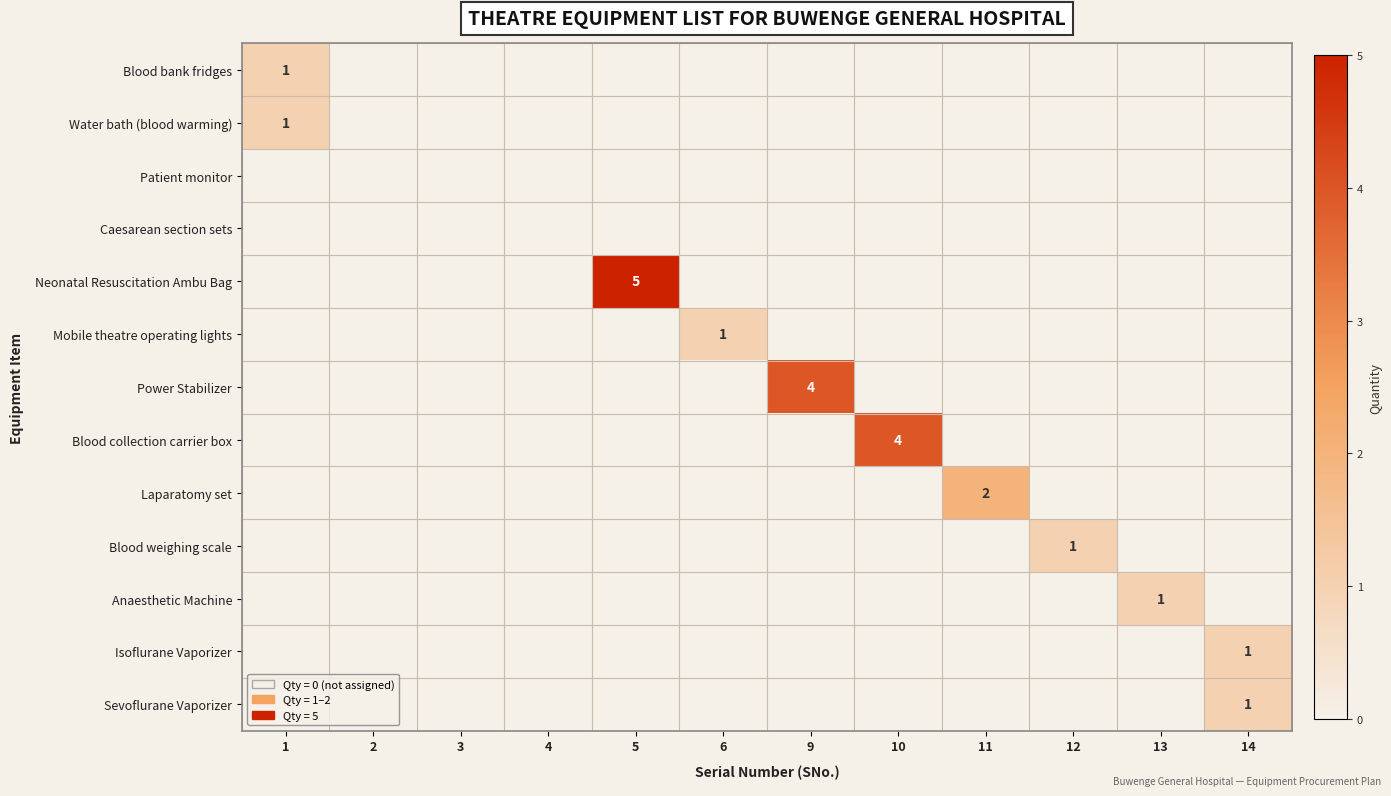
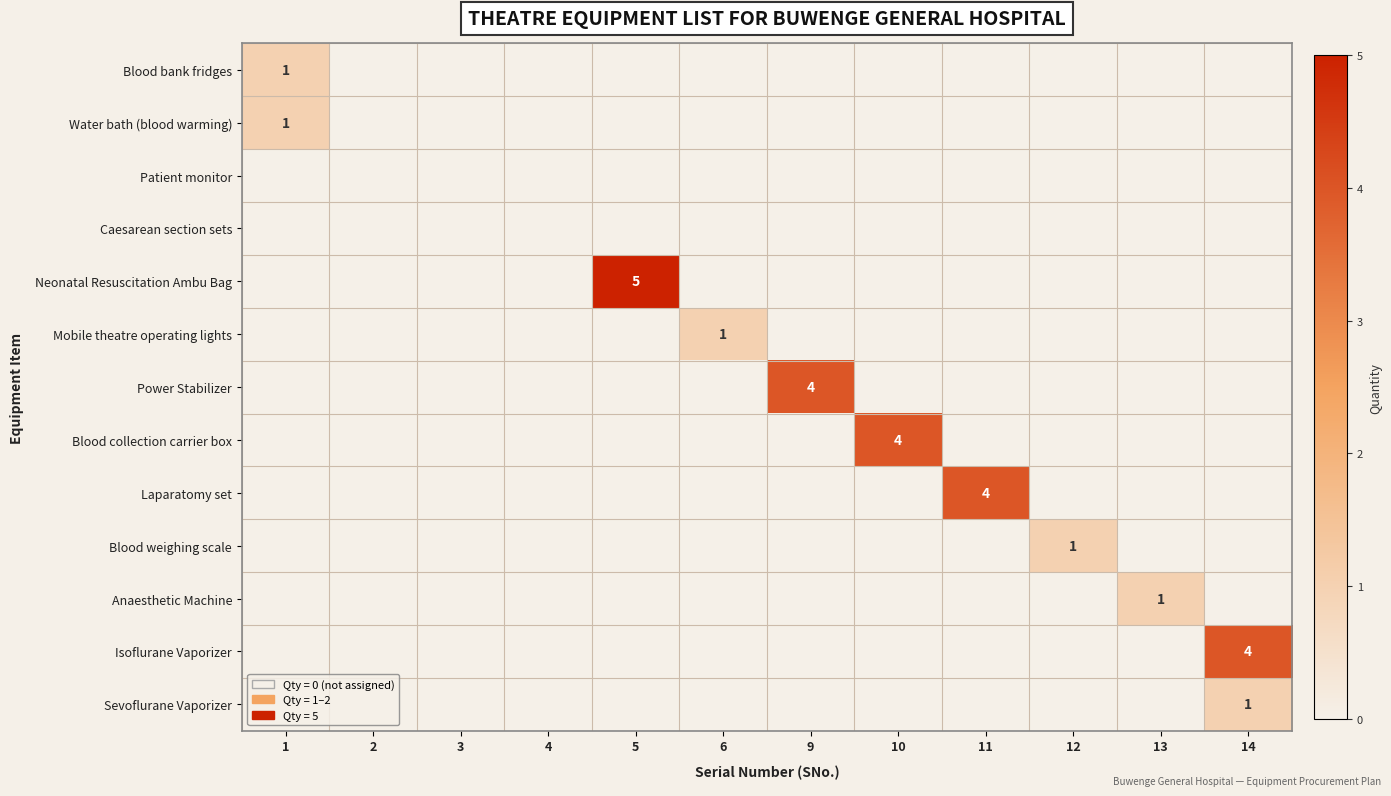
Laparatomy set, 11: 2 -> 4
Isoflurane Vaporizer, 14: 1 -> 4
